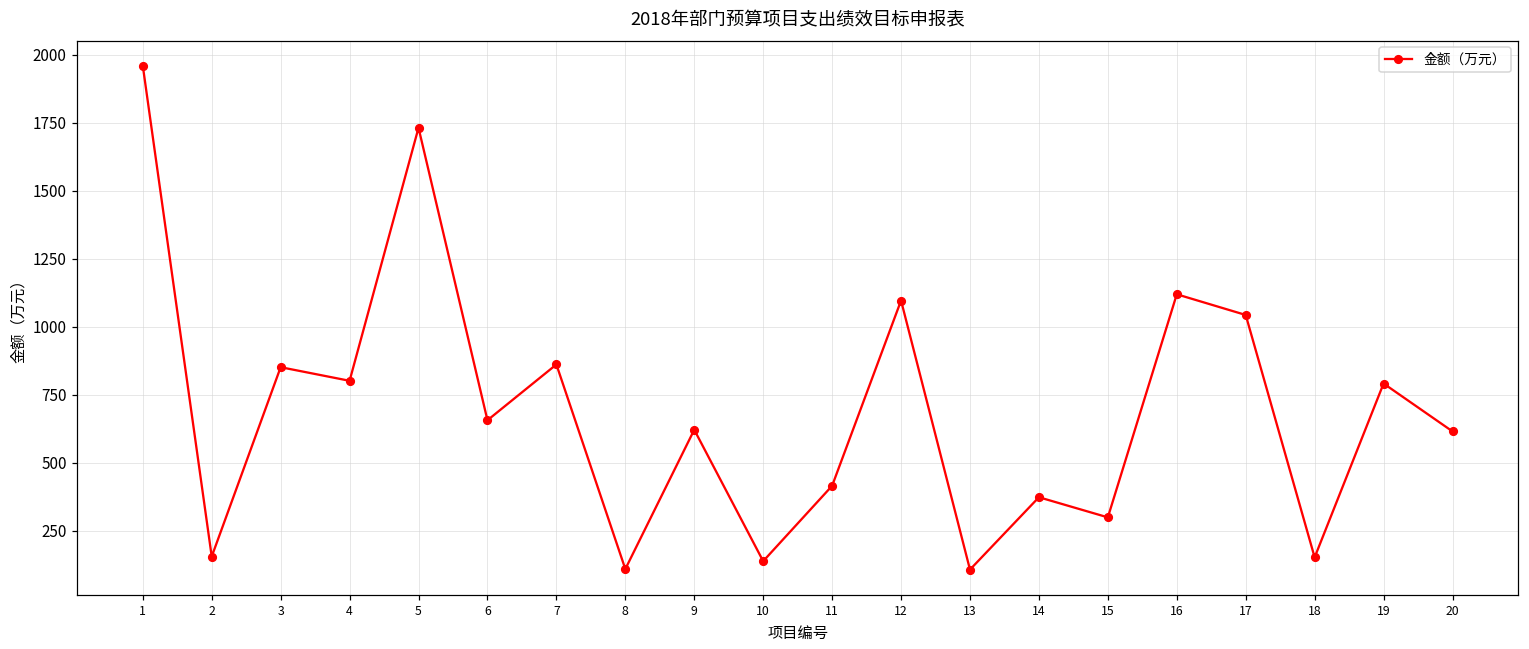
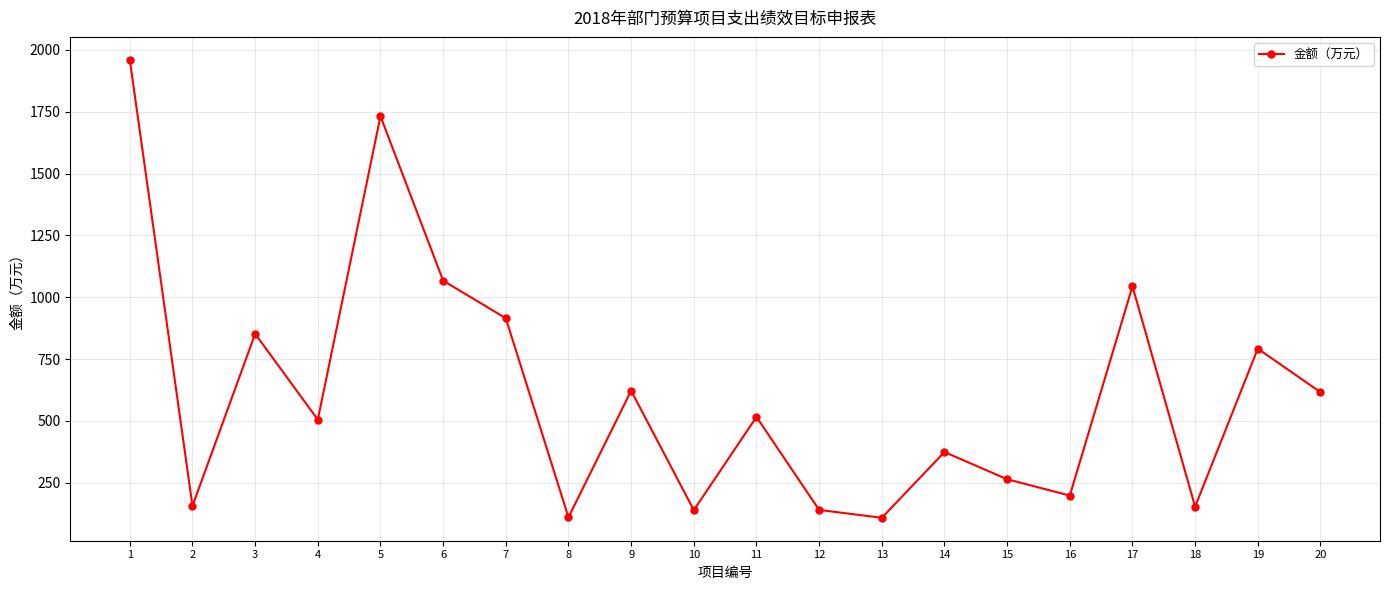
4: 800 -> 510
6: 660 -> 1070
7: 860 -> 920
11: 420 -> 520
12: 1100 -> 140
15: 300 -> 260
16: 1120 -> 200
